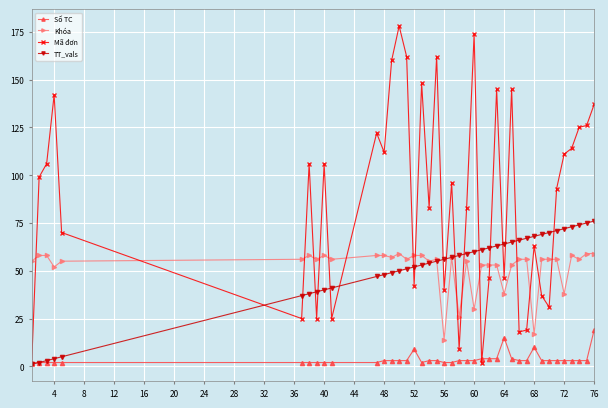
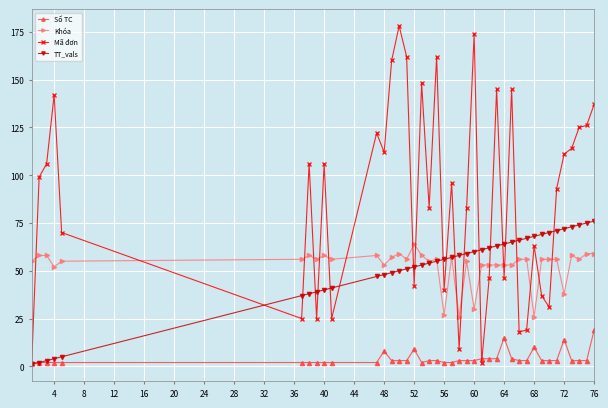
Số TC, 48: 3 -> 8
Khóa, 48: 58 -> 53
Khóa, 52: 58 -> 64
Khóa, 56: 14 -> 27
Khóa, 64: 38 -> 53
Khóa, 68: 17 -> 26
Số TC, 72: 3 -> 14
